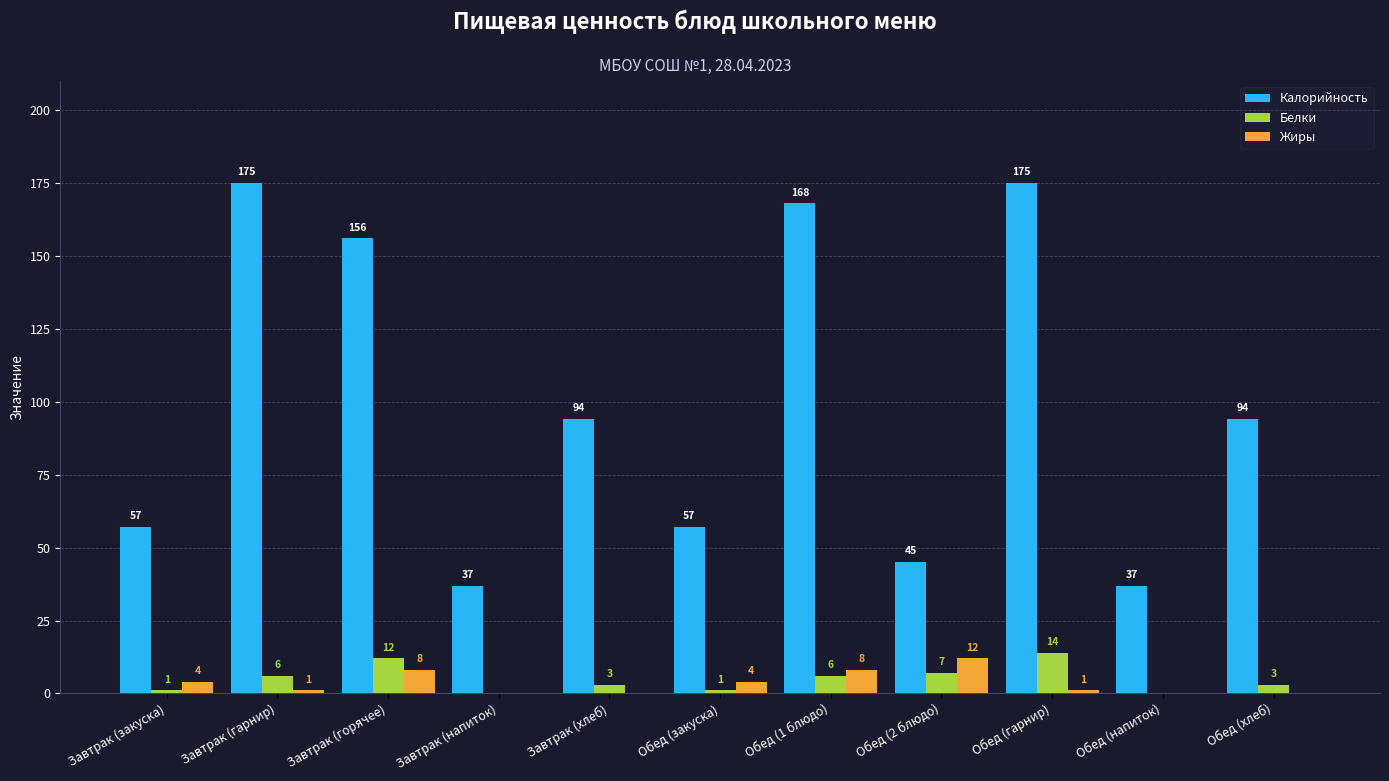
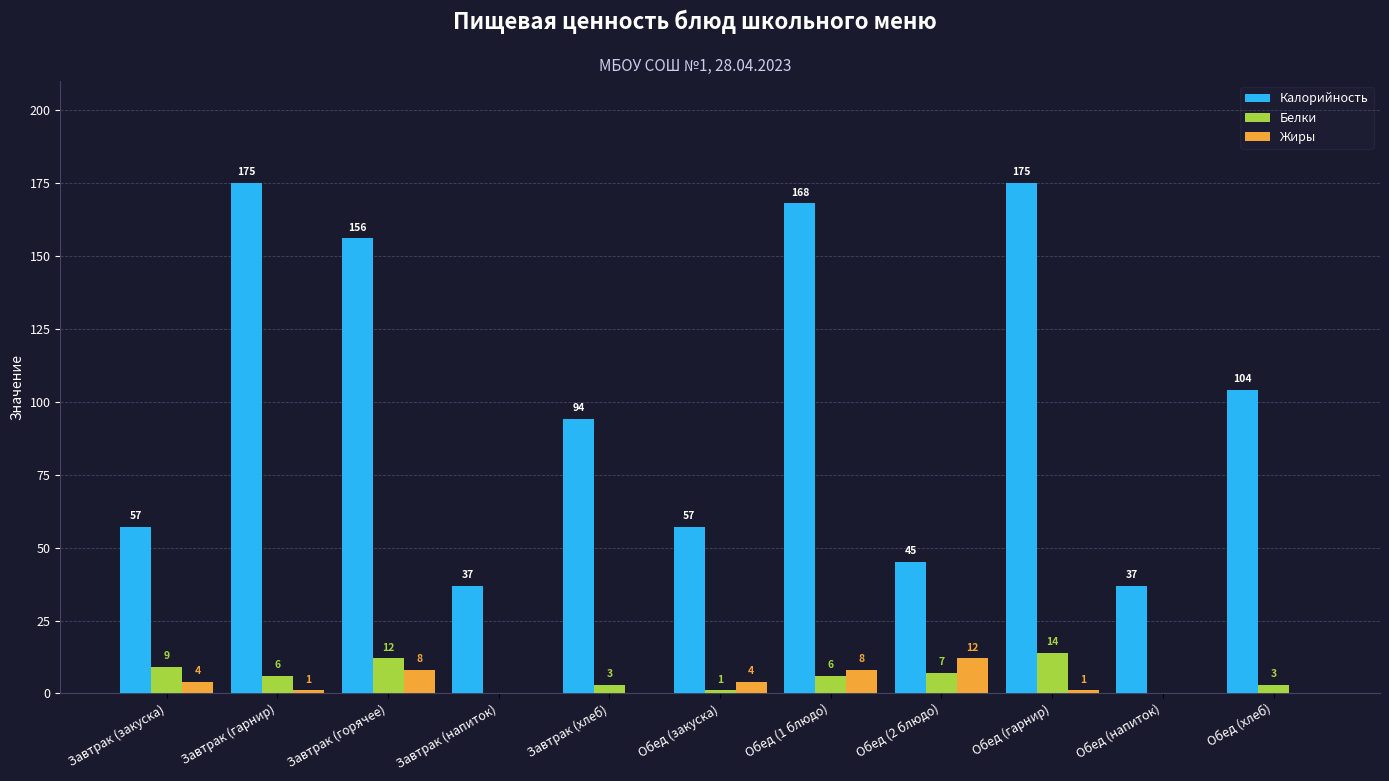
Белки, Завтрак (закуска): 1 -> 9
Калорийность, Обед (хлеб): 94 -> 104
